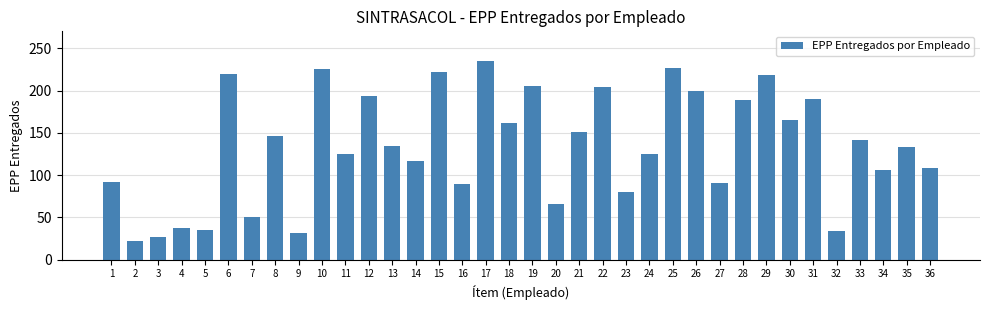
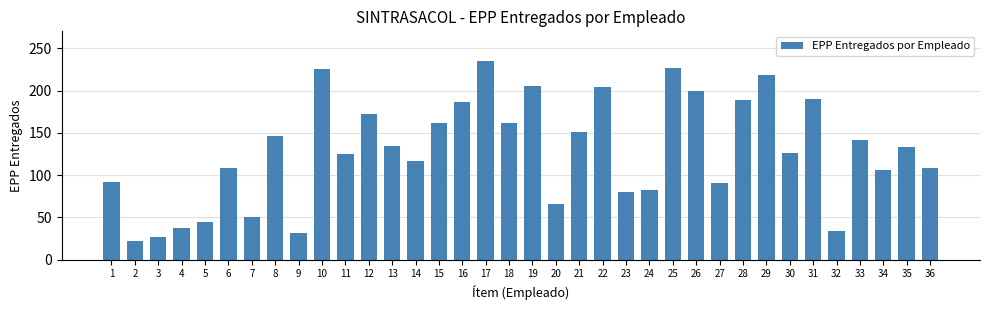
5: 40 -> 50
6: 220 -> 110
12: 190 -> 170
15: 220 -> 160
16: 90 -> 190
24: 130 -> 80
30: 170 -> 130
